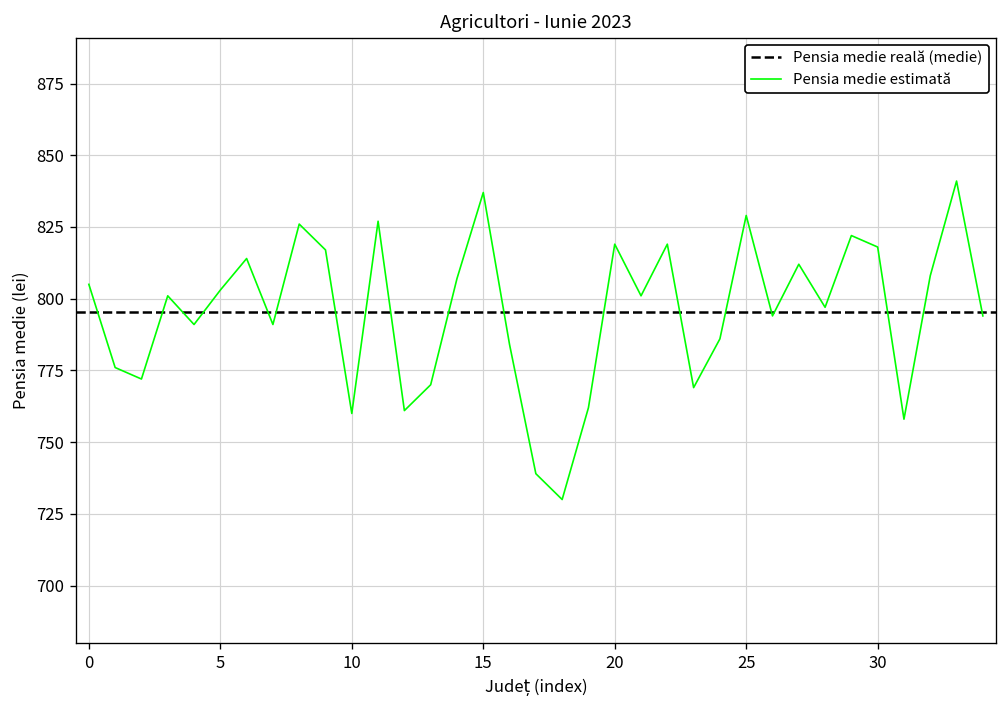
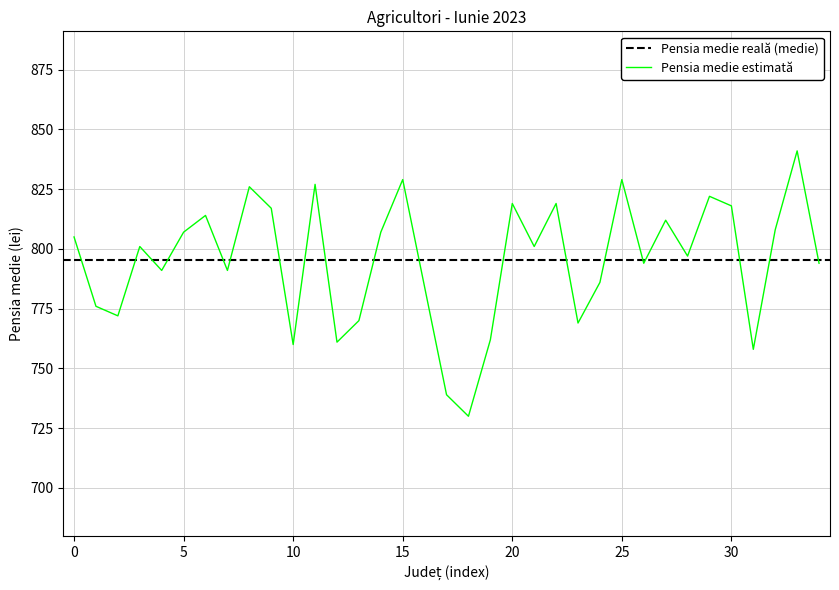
5: 803 -> 807
15: 837 -> 829
